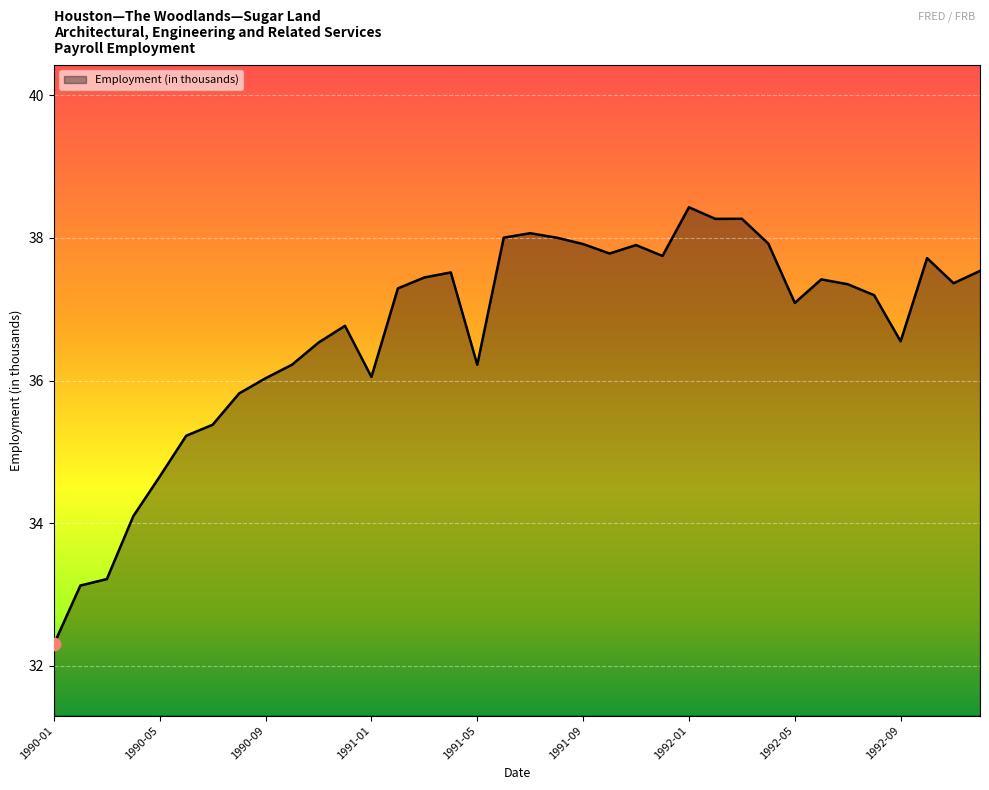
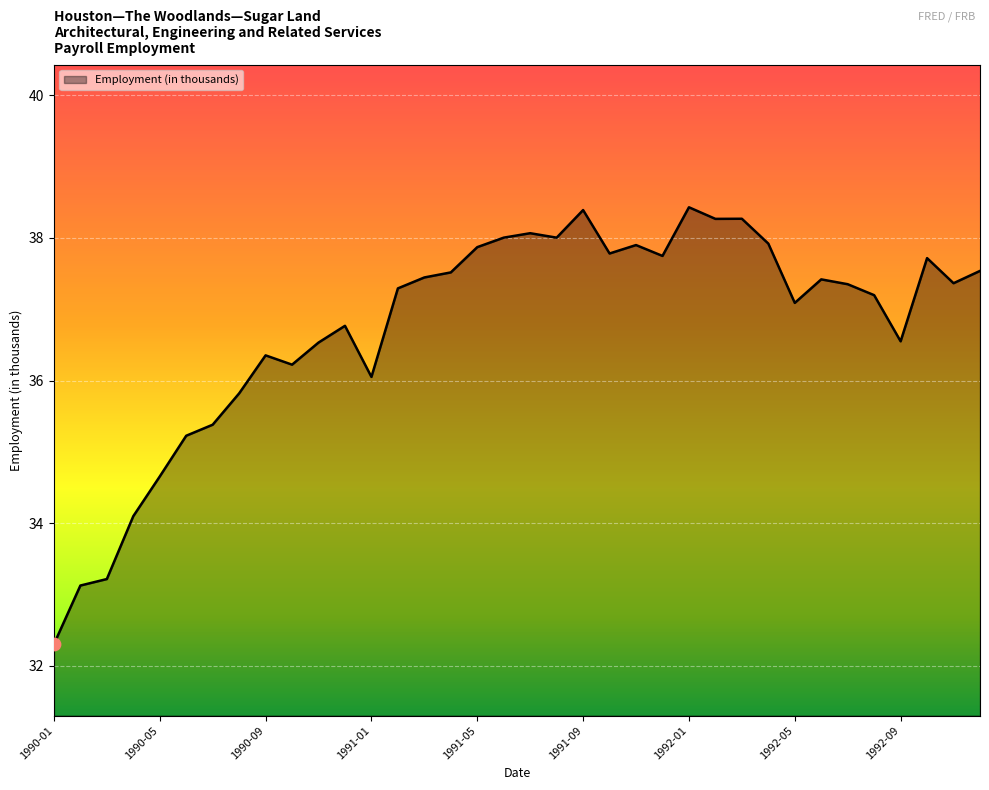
Employment (in thousands), 1990-09: 36.0 -> 36.4
Employment (in thousands), 1991-05: 36.2 -> 37.9
Employment (in thousands), 1991-09: 37.9 -> 38.4
